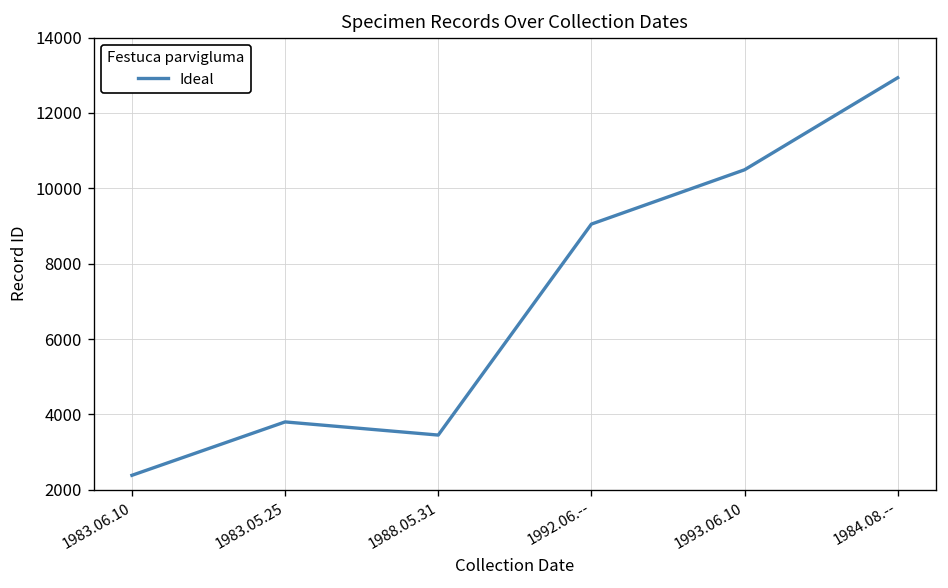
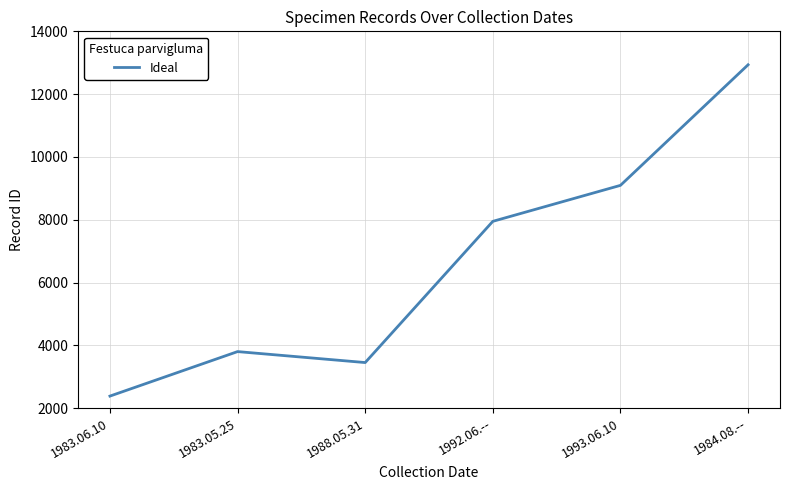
1992.06.--: 9100 -> 7900
1993.06.10: 10500 -> 9100
